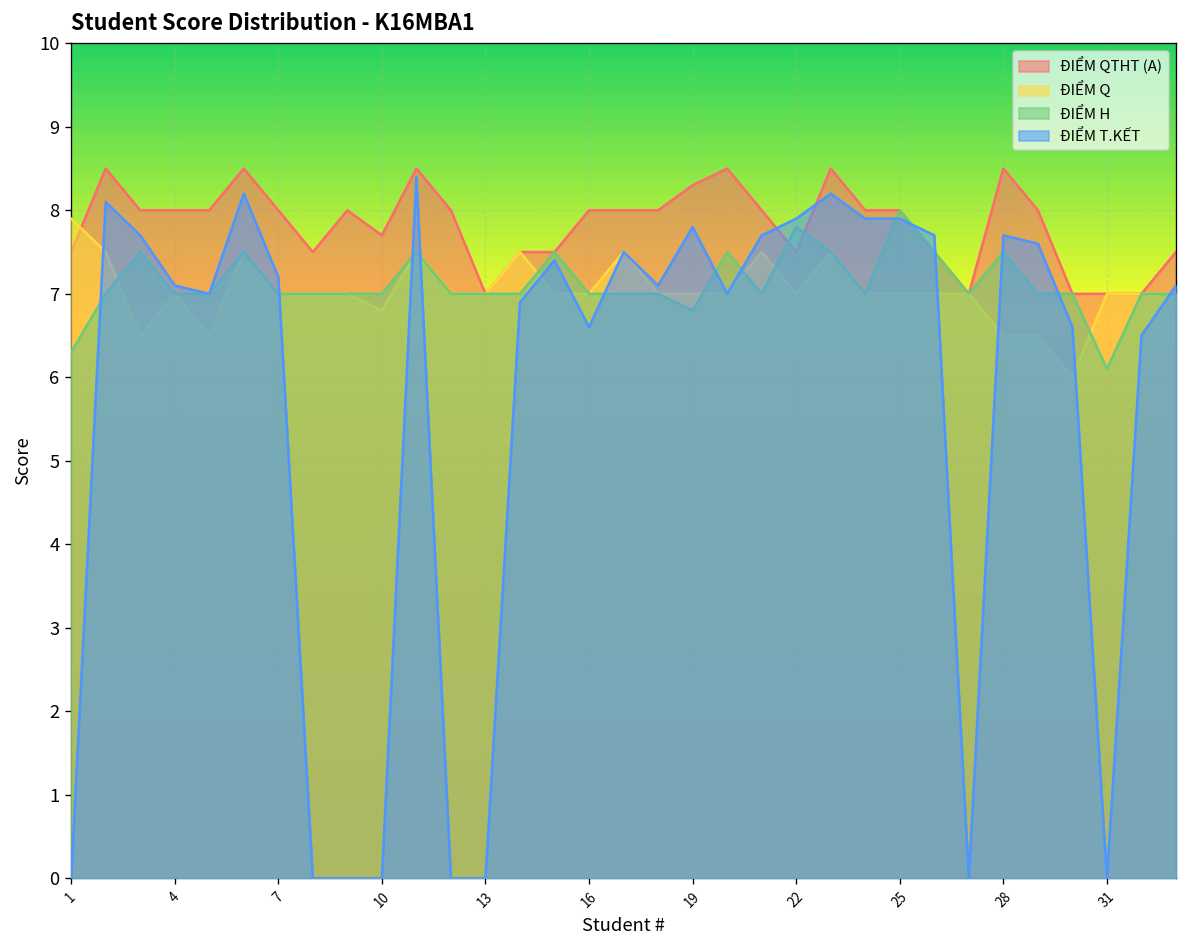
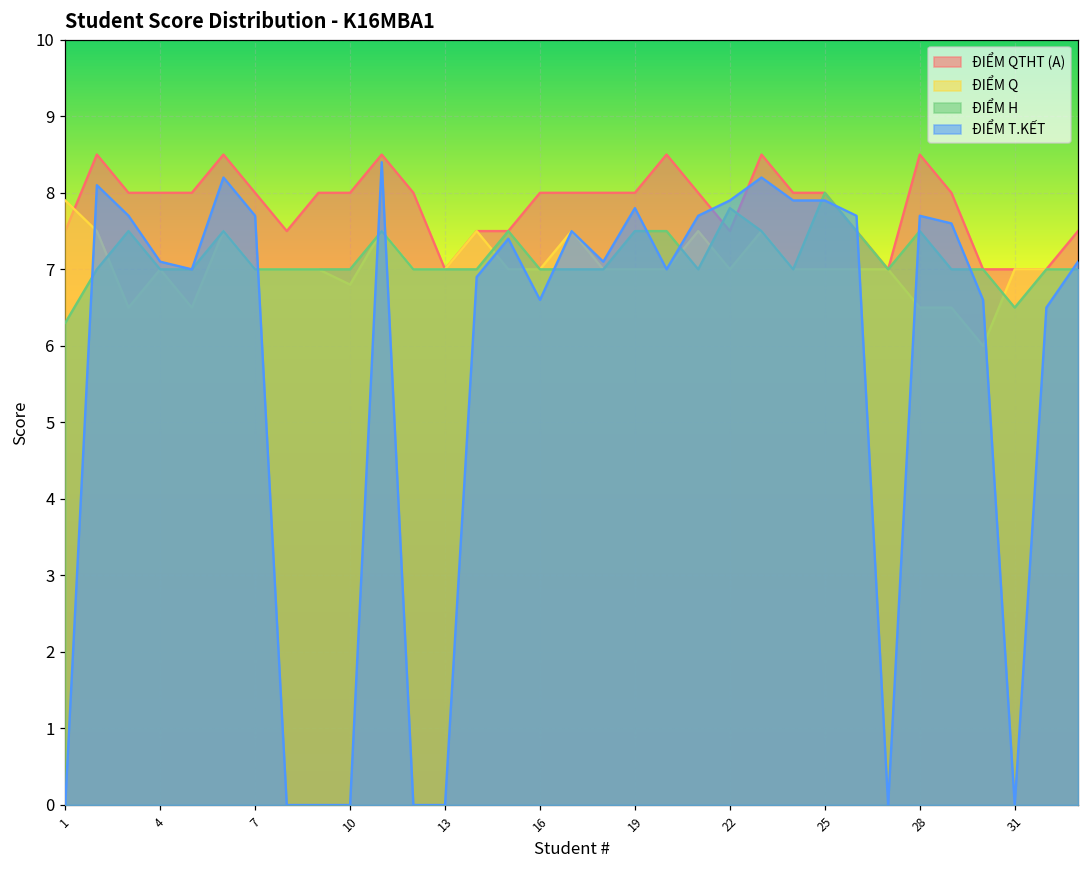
ĐIỂM T.KẾT, 7: 7.2 -> 7.7
ĐIỂM QTHT (A), 10: 7.7 -> 8.0
ĐIỂM QTHT (A), 19: 8.3 -> 8.0
ĐIỂM H, 19: 6.8 -> 7.5
ĐIỂM H, 31: 6.1 -> 6.5
